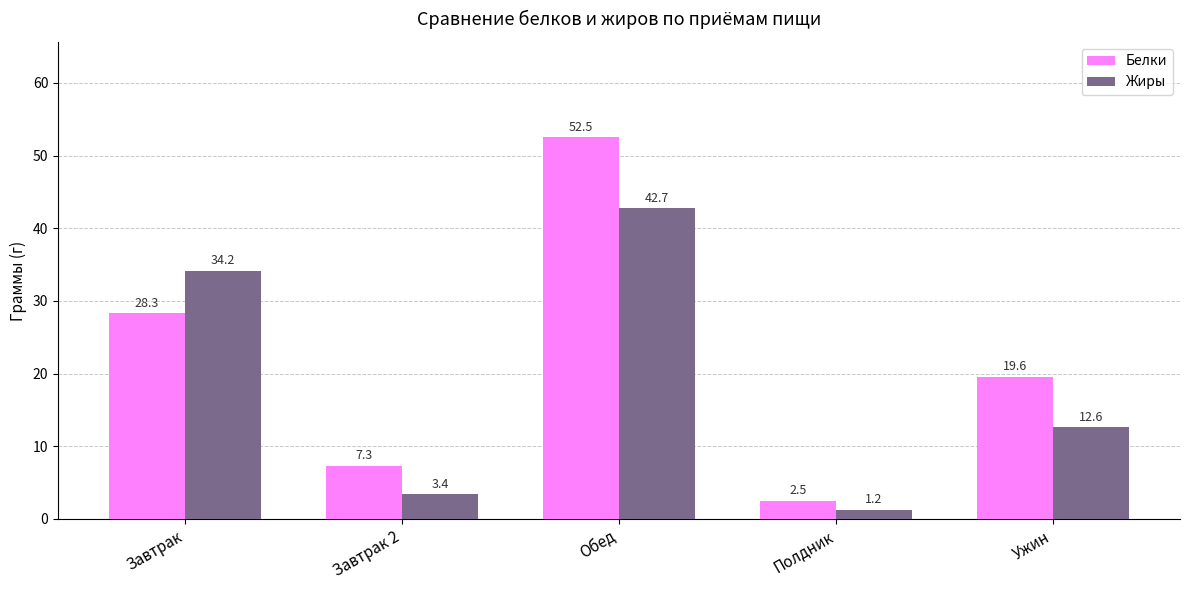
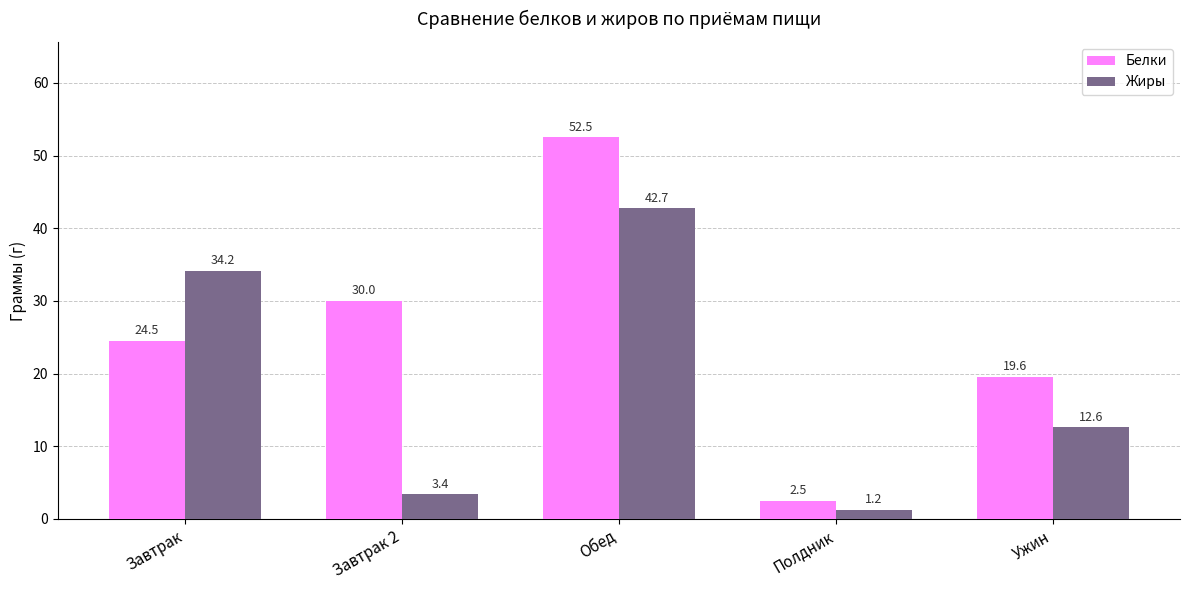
Белки, Завтрак: 28.3 -> 24.5
Белки, Завтрак 2: 7.3 -> 30.0
